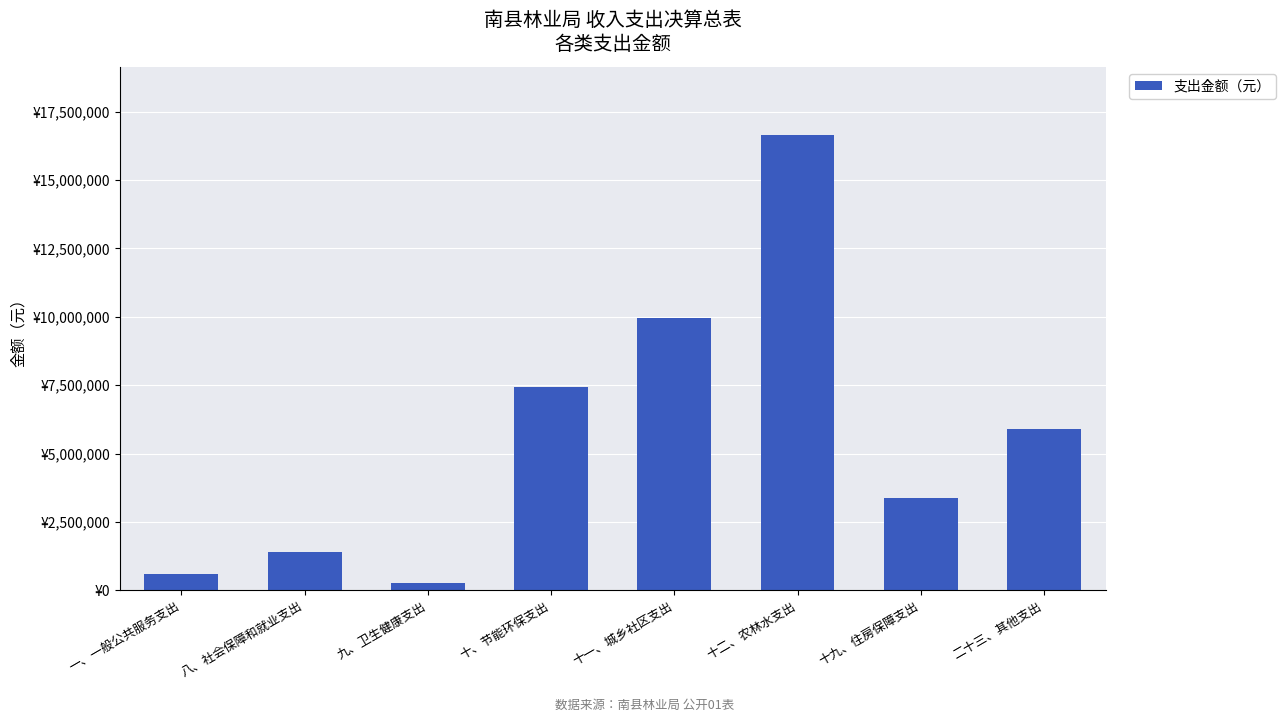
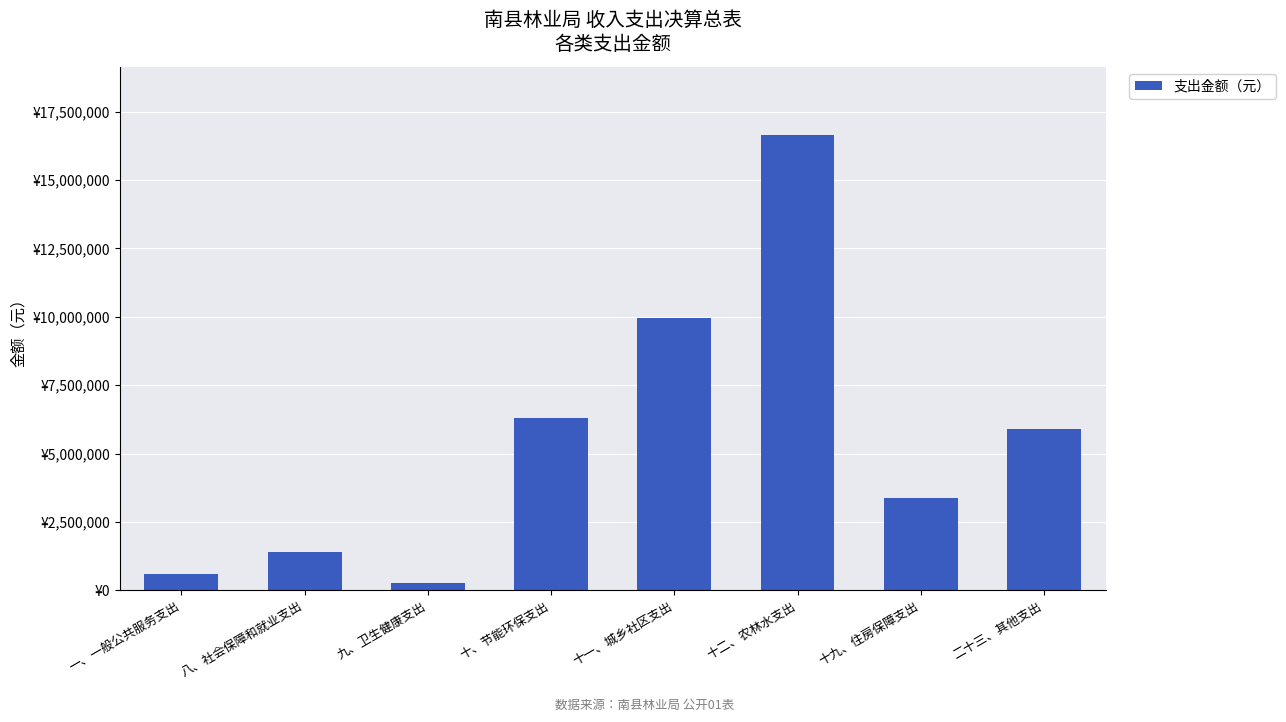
十、节能环保支出: ¥7,400,000 -> ¥6,300,000
